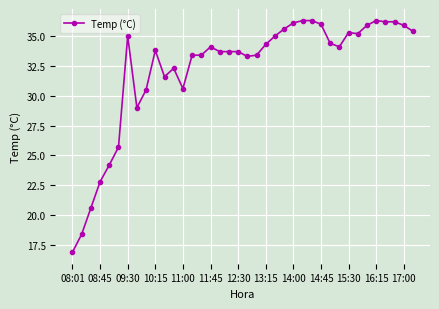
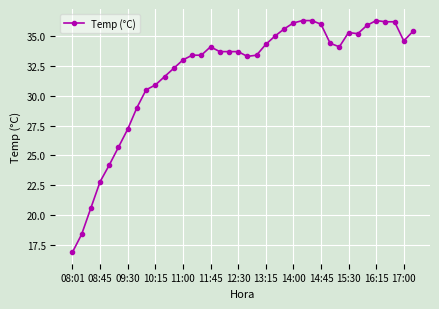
09:30: 35.0 -> 27.2
10:15: 33.8 -> 30.9
11:00: 30.6 -> 33.0
17:00: 35.9 -> 34.6
